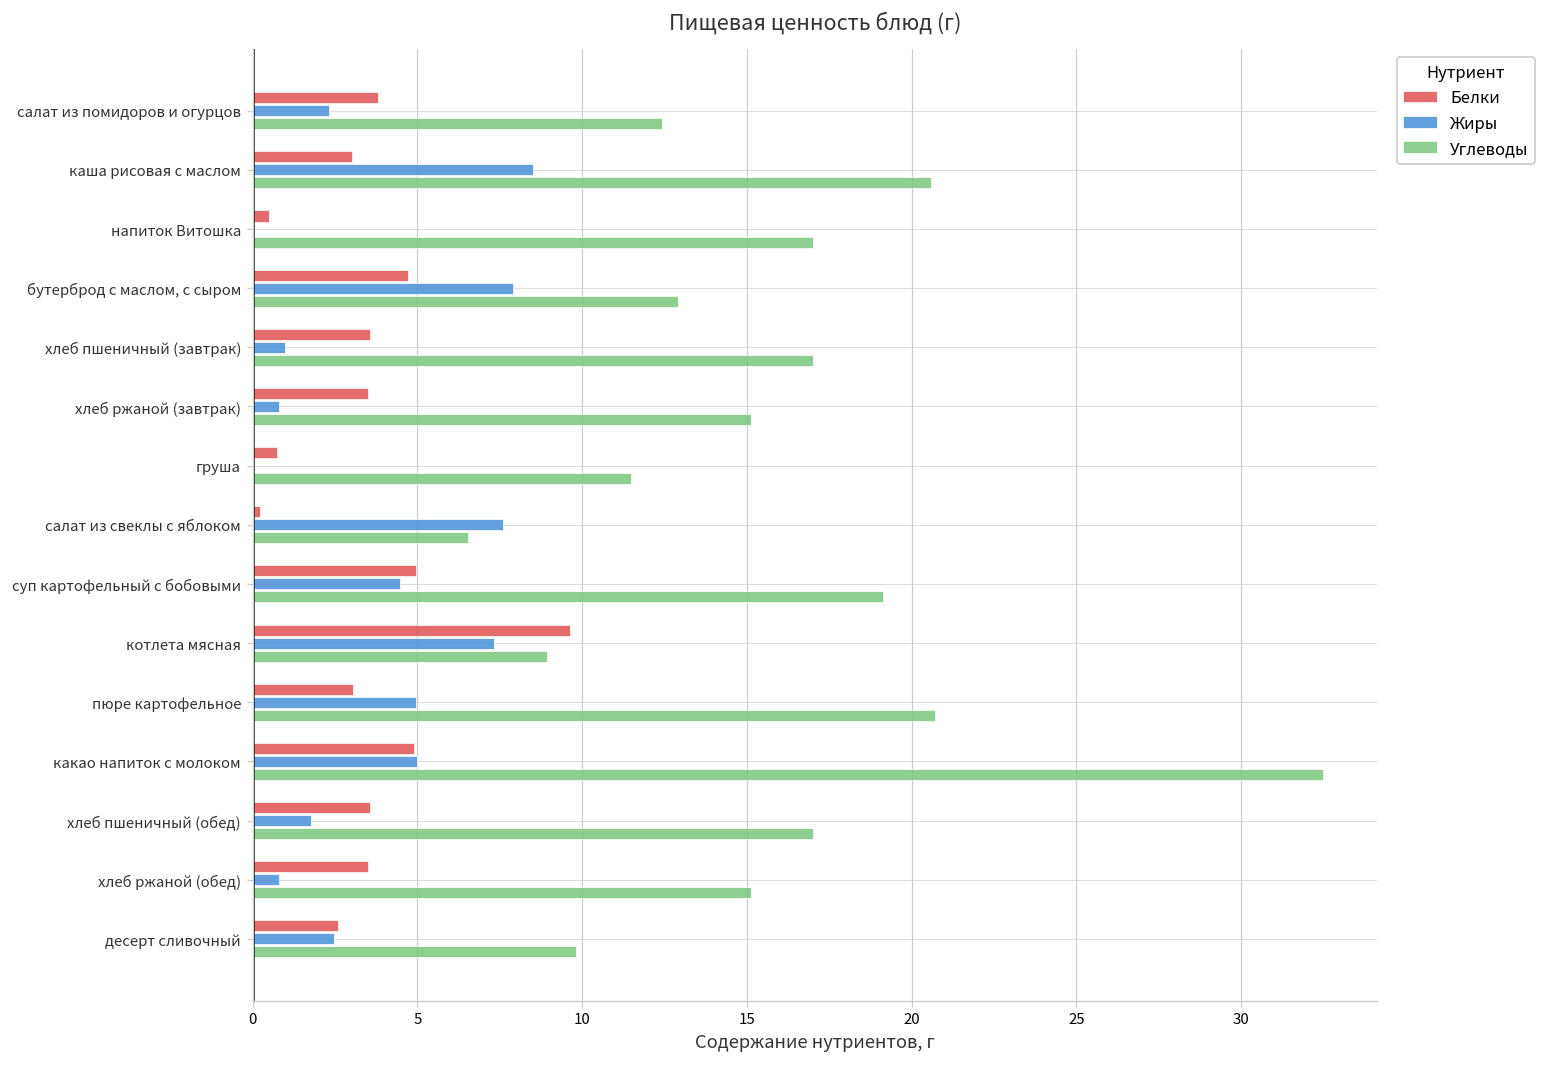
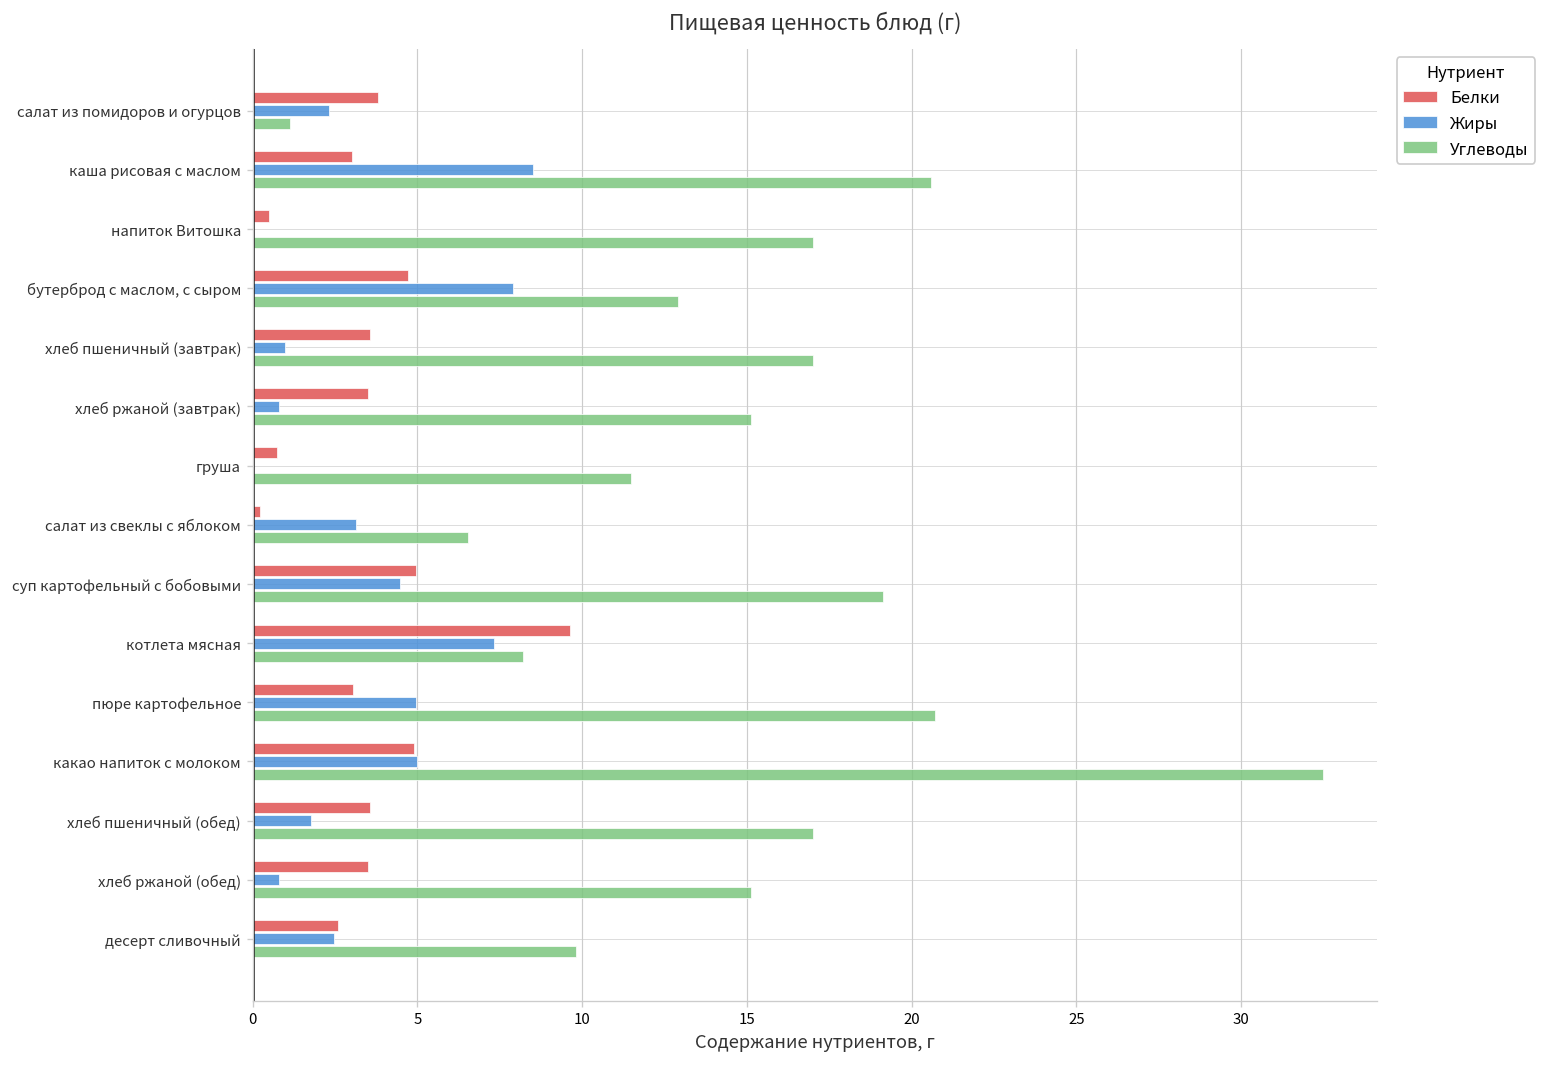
Углеводы, салат из помидоров и огурцов: 12.4 -> 1.1
Жиры, салат из свеклы с яблоком: 7.6 -> 3.1
Углеводы, котлета мясная: 8.9 -> 8.2
